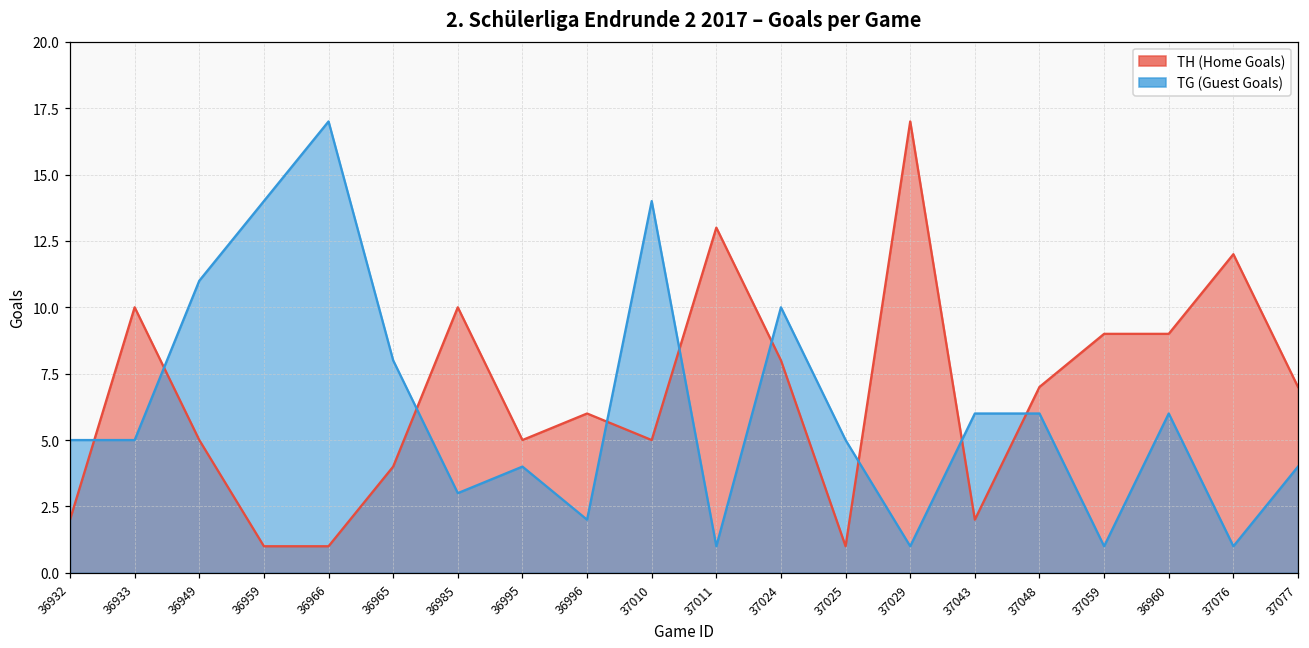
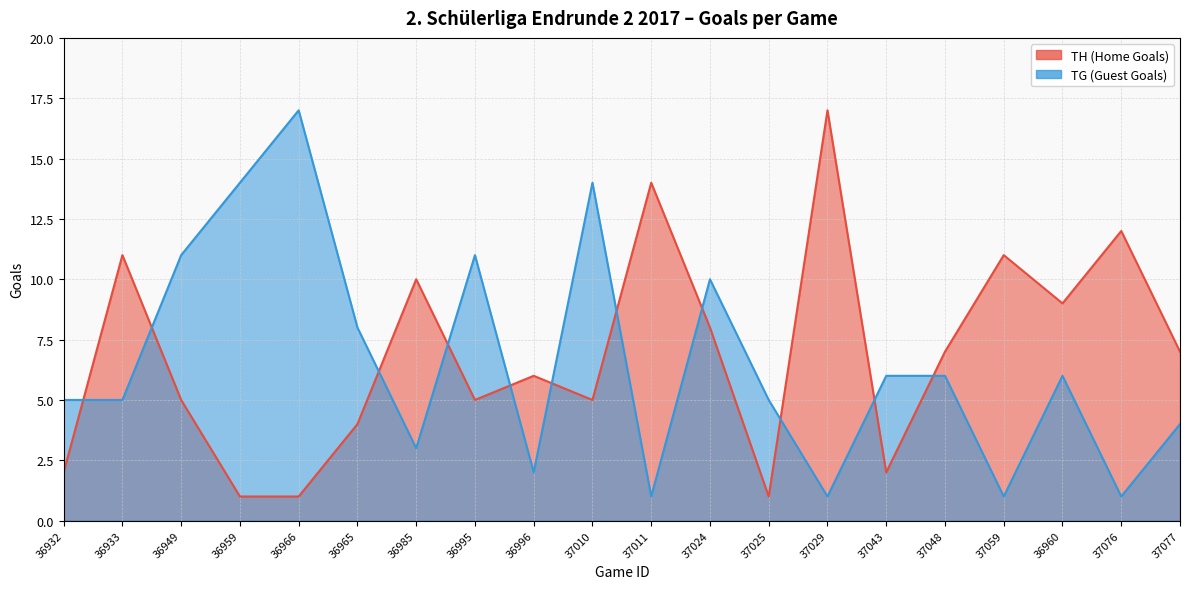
TH (Home Goals), 36933: 10 -> 11
TG (Guest Goals), 36995: 4 -> 11
TH (Home Goals), 37011: 13 -> 14
TH (Home Goals), 37059: 9 -> 11
